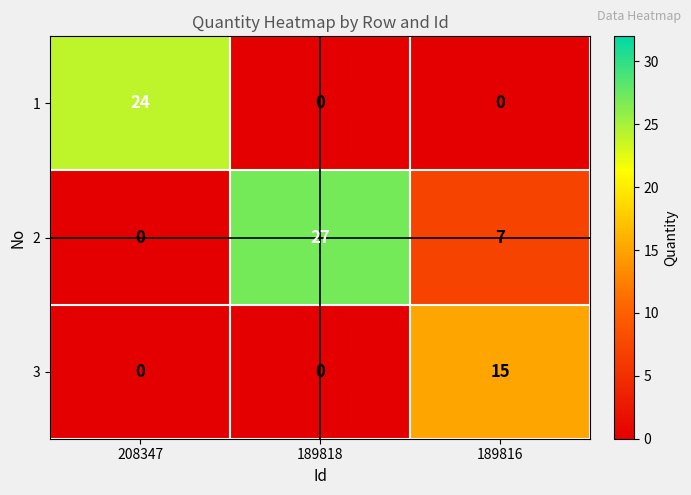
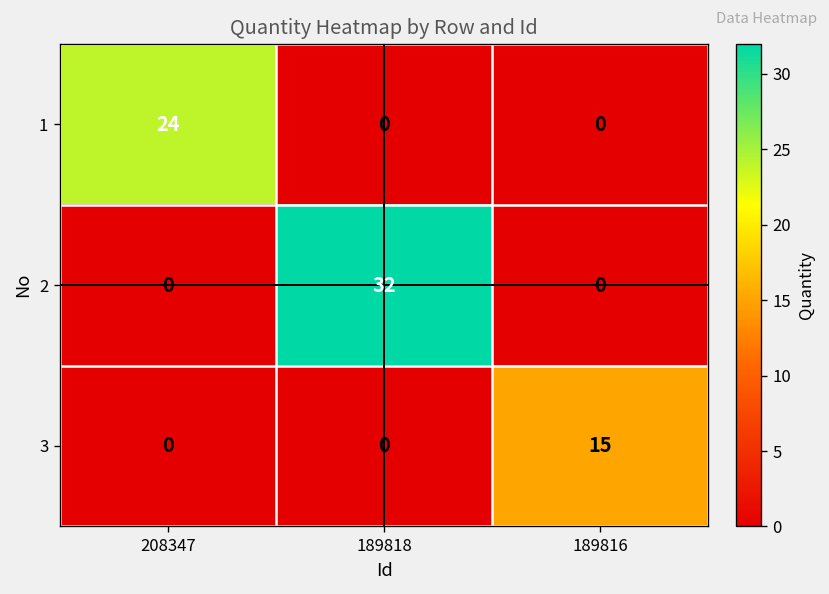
2, 189818: 27 -> 32
2, 189816: 7 -> 0
